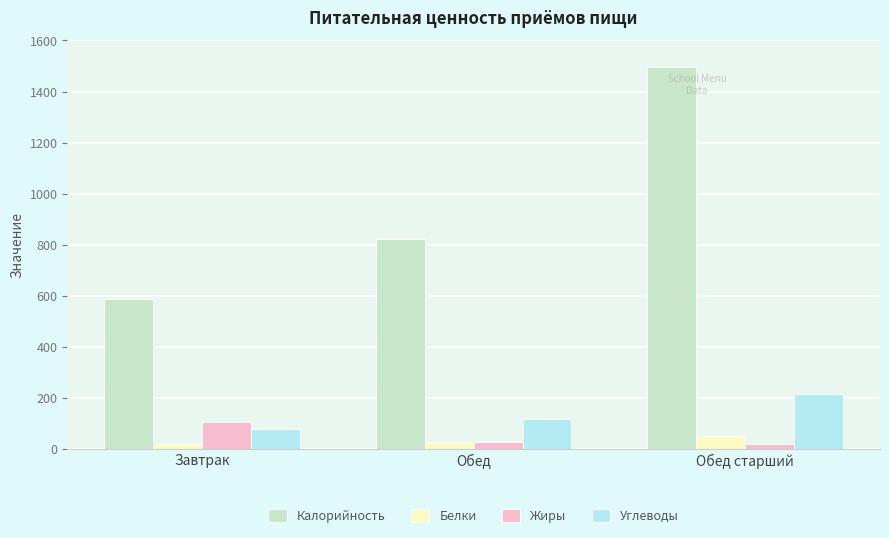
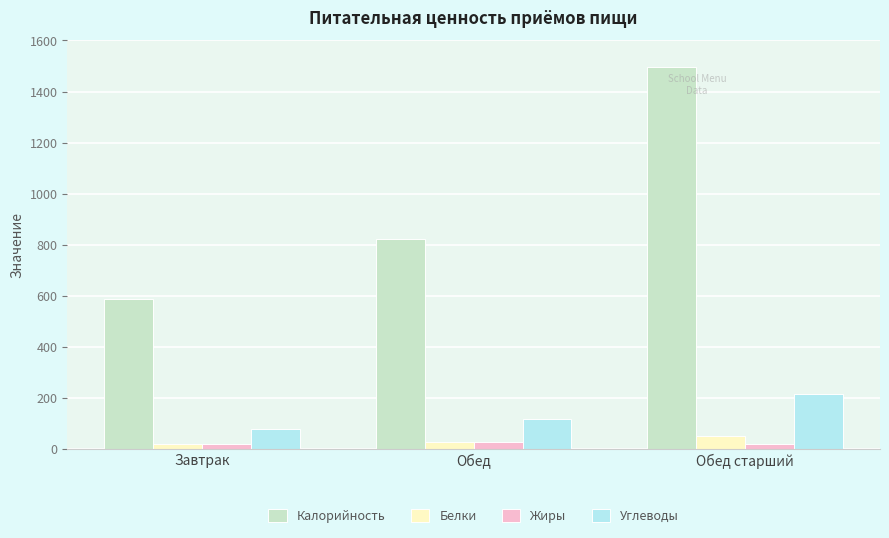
Жиры, Завтрак: 110 -> 20
